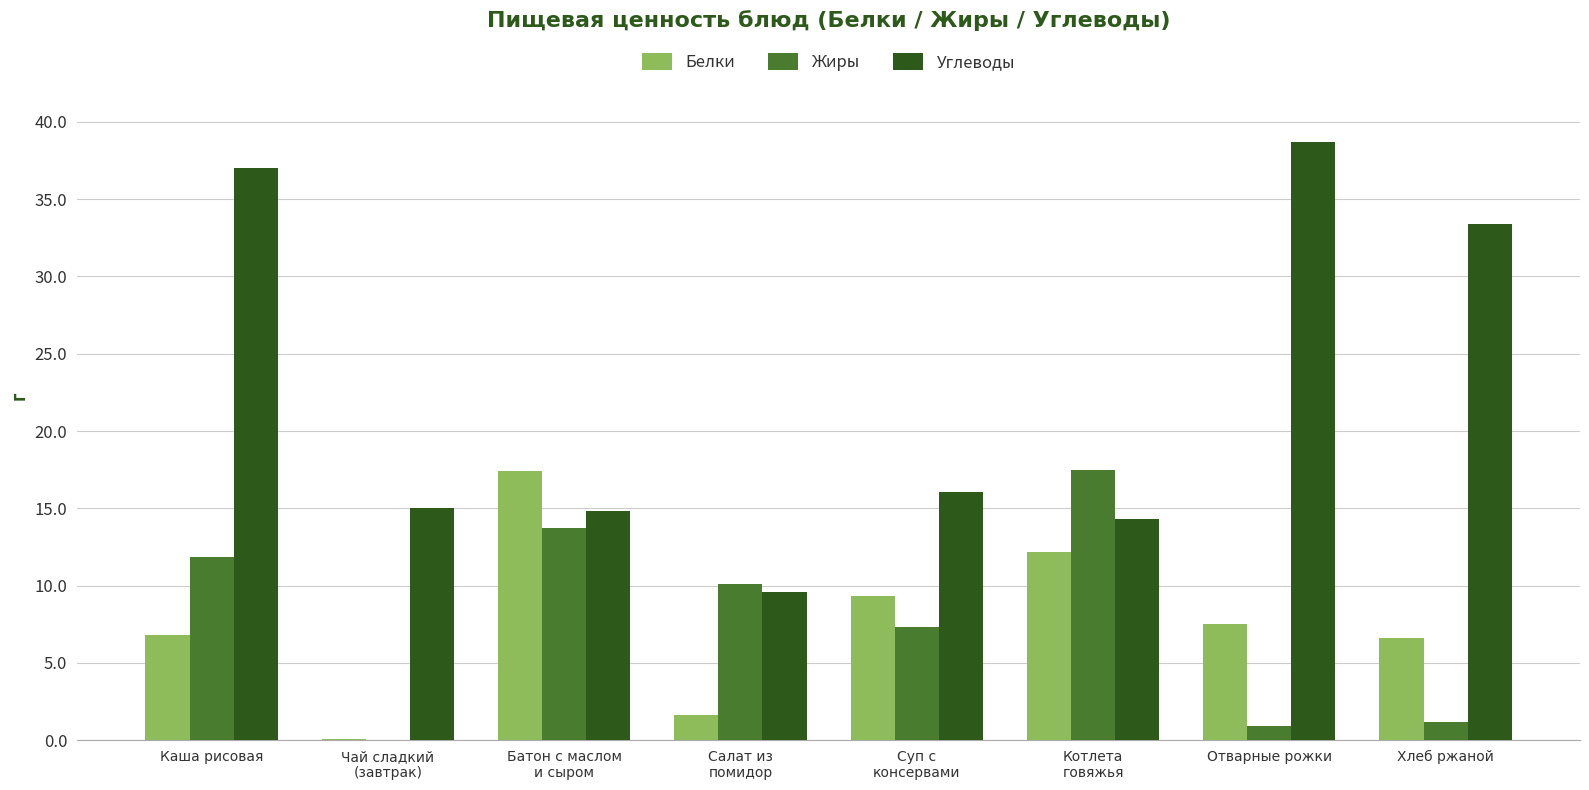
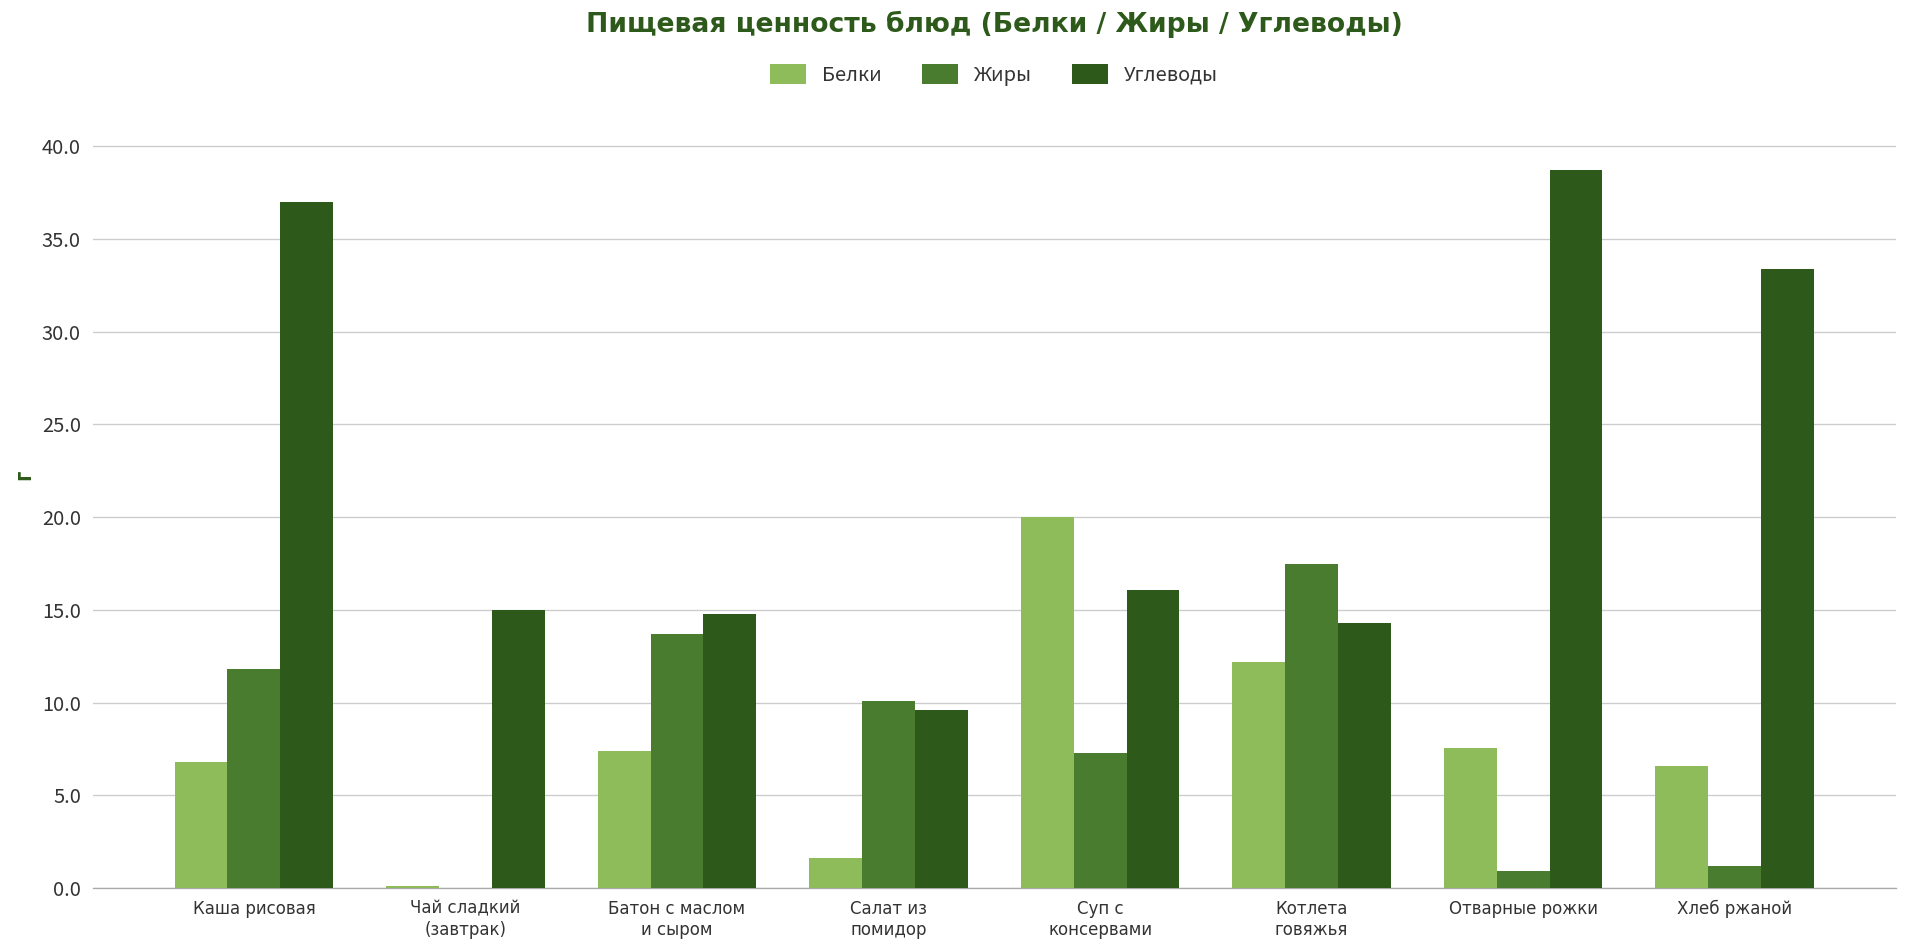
Белки, Батон с маслом и сыром: 17.4 -> 7.4
Белки, Суп c консервами: 9.3 -> 20.0
